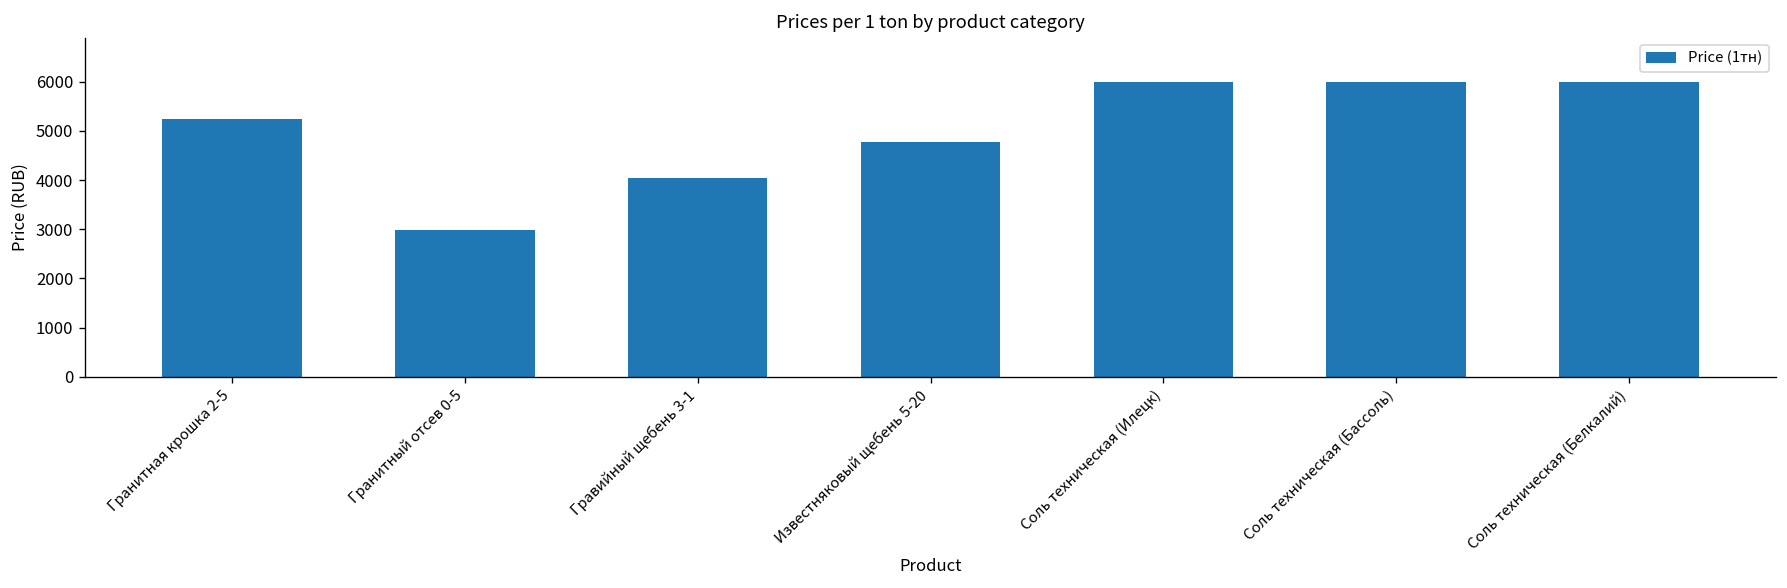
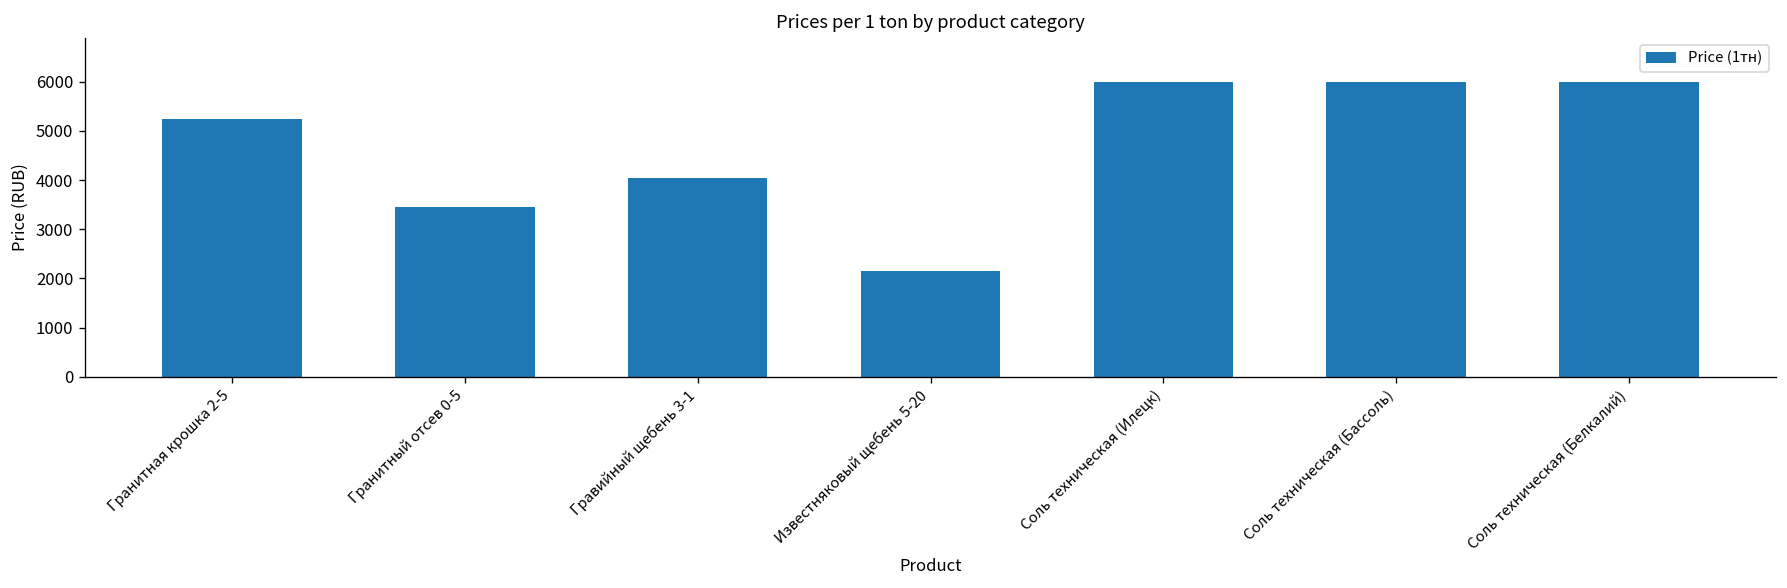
Гранитный отсев 0-5: 3000 -> 3500
Известняковый щебень 5-20: 4800 -> 2200
